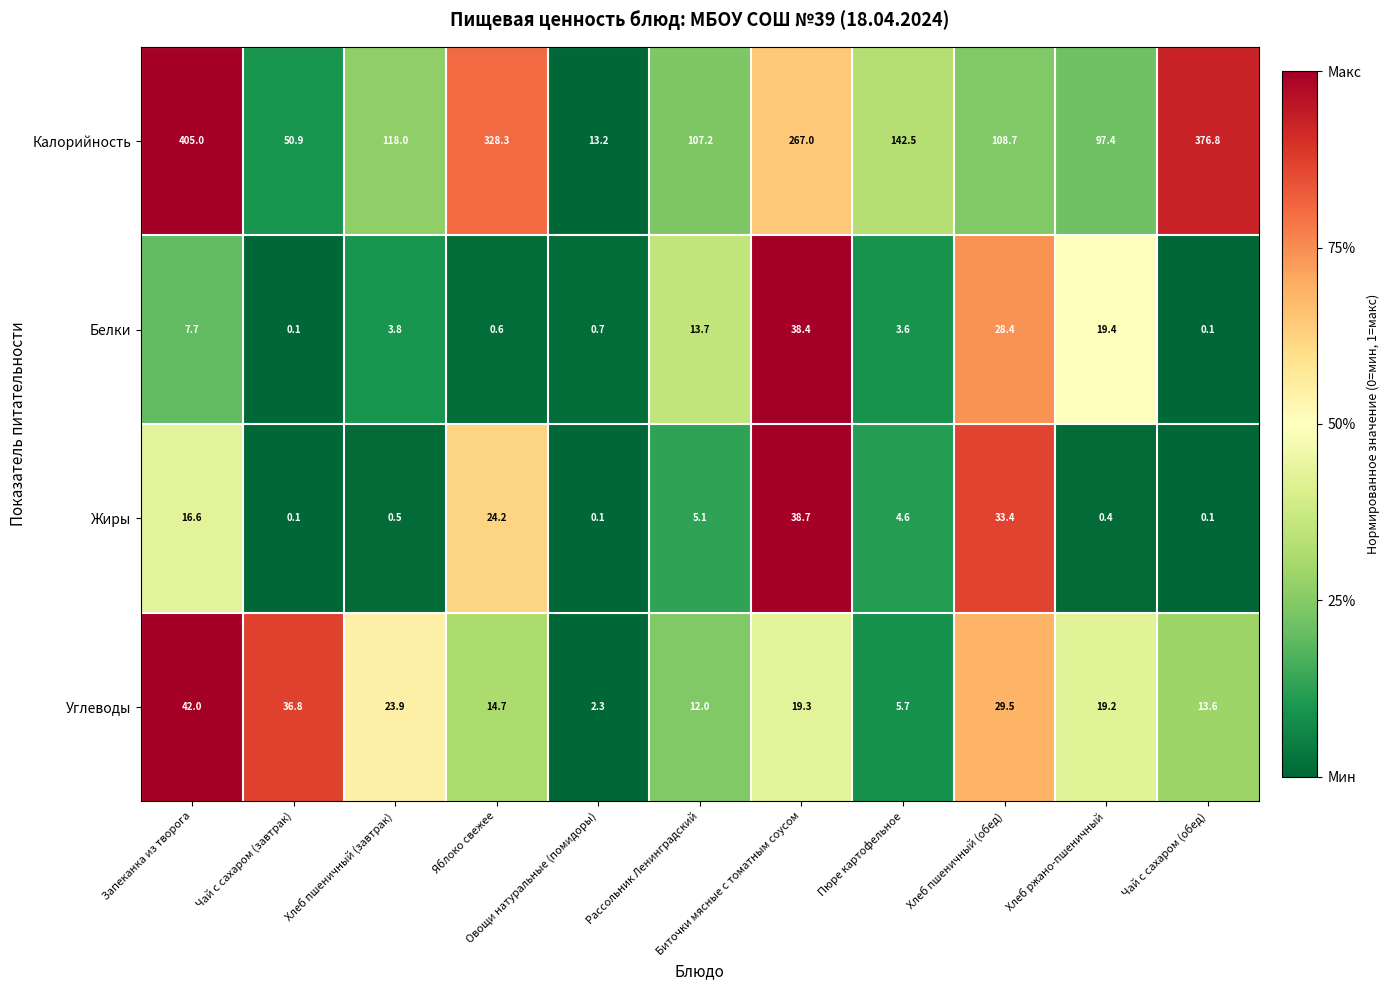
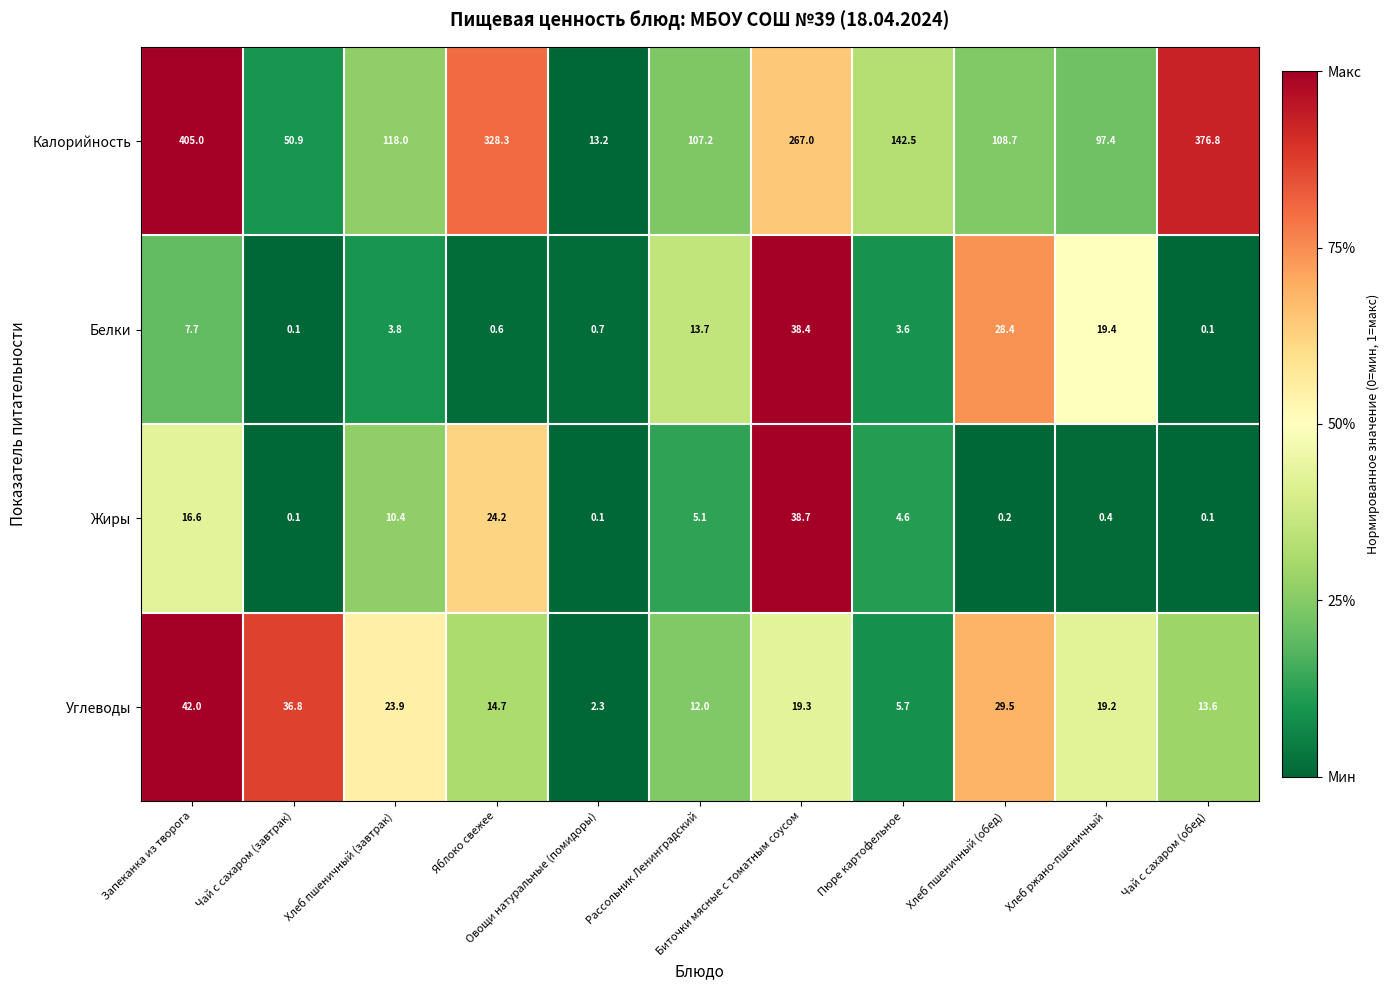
Жиры, Хлеб пшеничный (завтрак): 0.5 -> 10.4
Жиры, Хлеб пшеничный (обед): 33.4 -> 0.2
